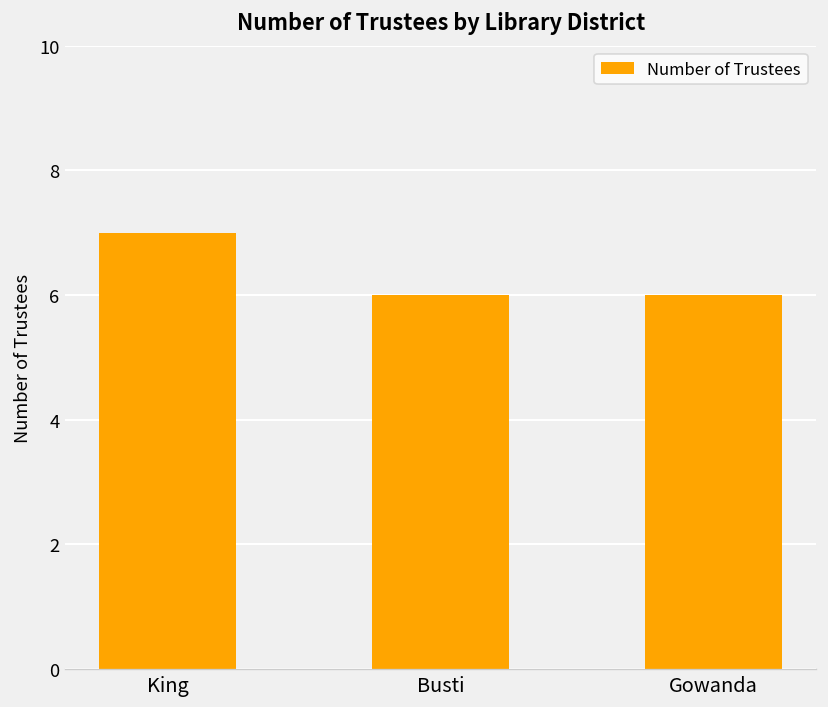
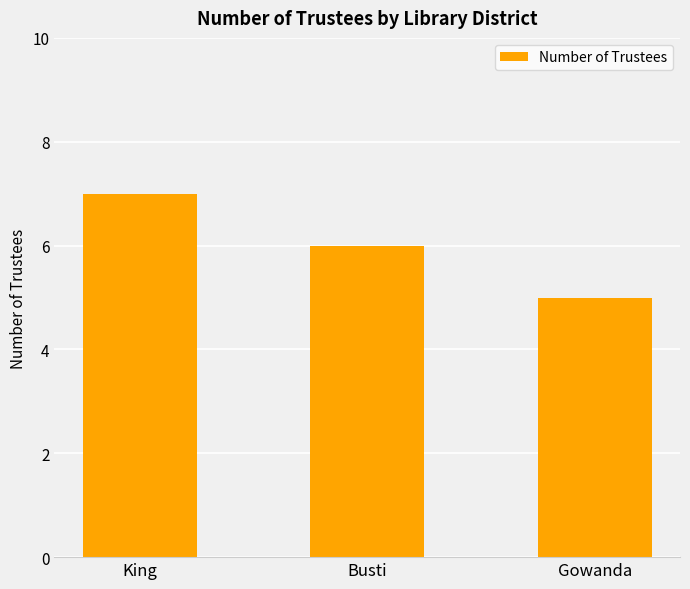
Gowanda: 6 -> 5
